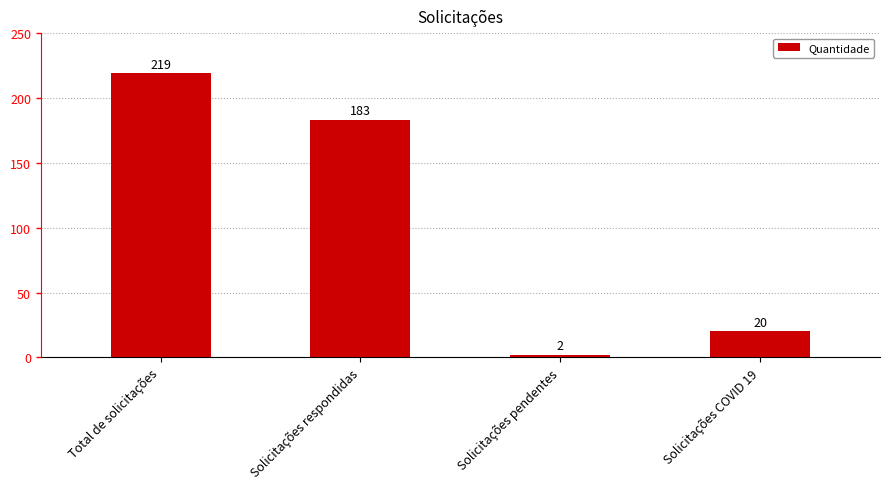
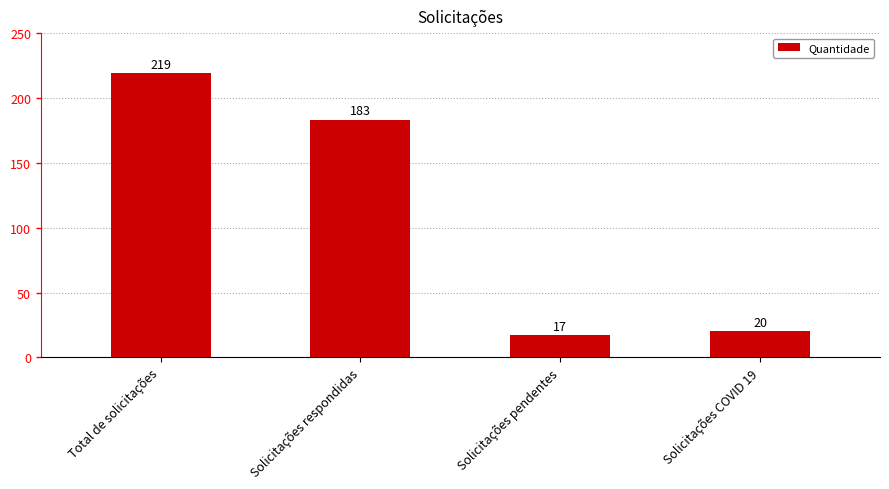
Solicitações pendentes: 2 -> 17
